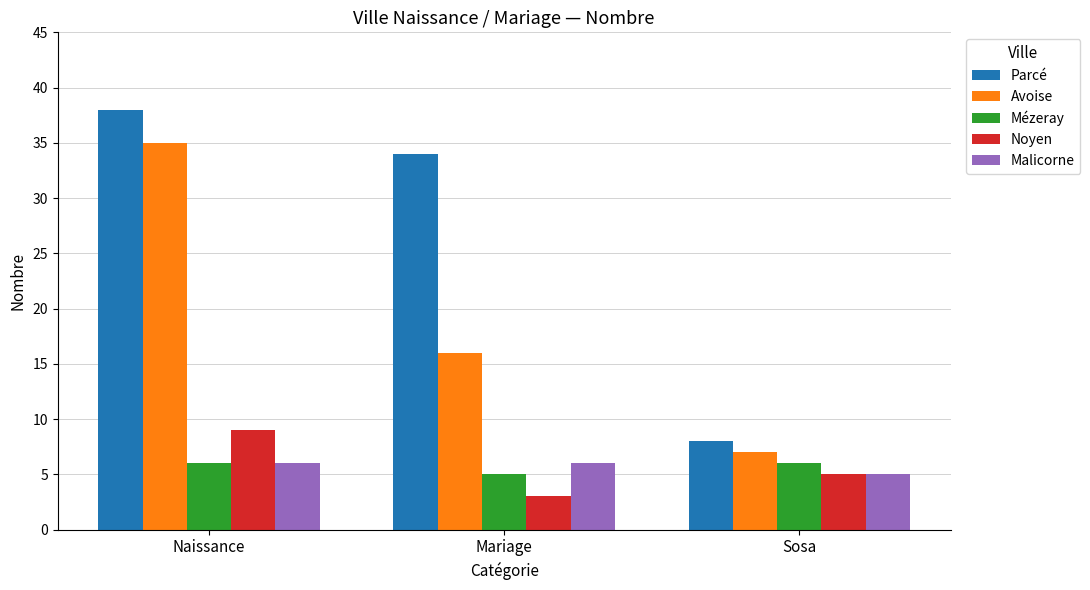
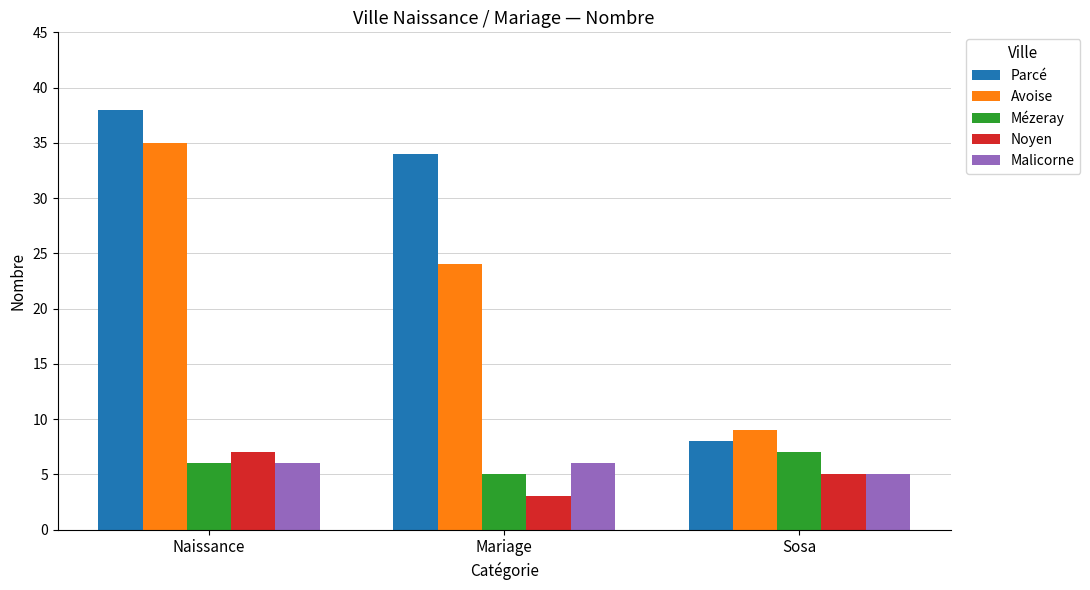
Noyen, Naissance: 9 -> 7
Avoise, Mariage: 16 -> 24
Avoise, Sosa: 7 -> 9
Mézeray, Sosa: 6 -> 7
